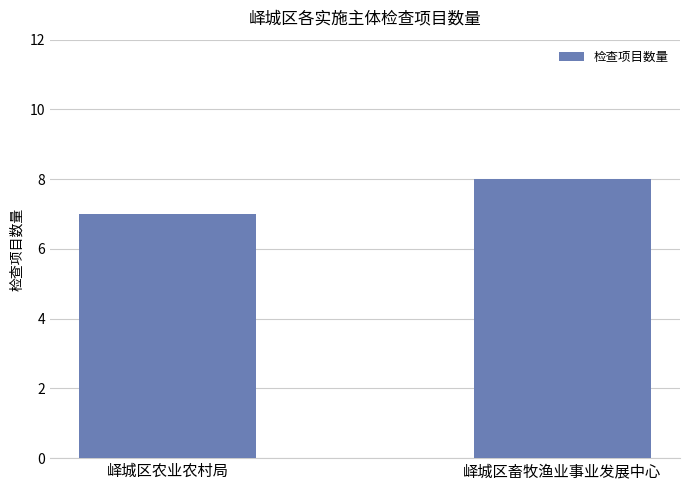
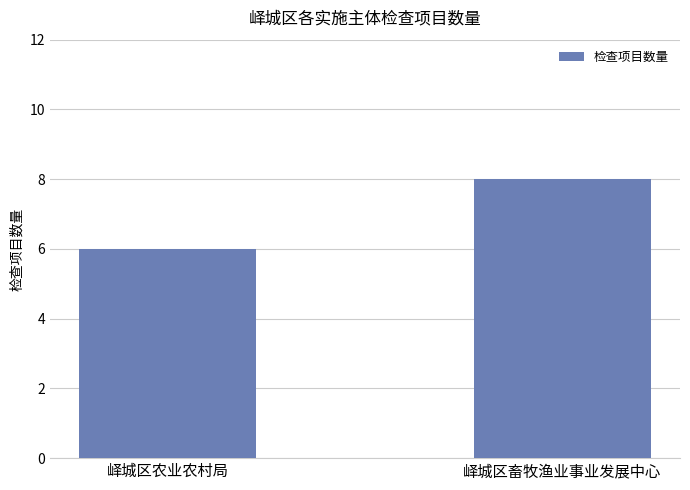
峄城区农业农村局: 7 -> 6
